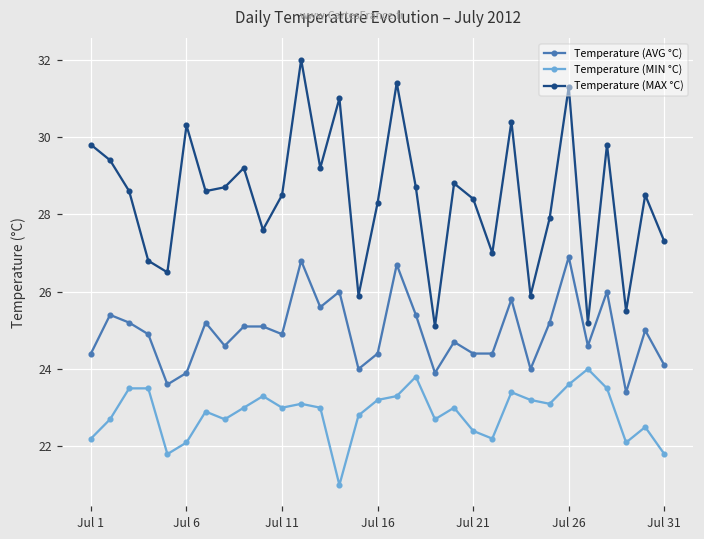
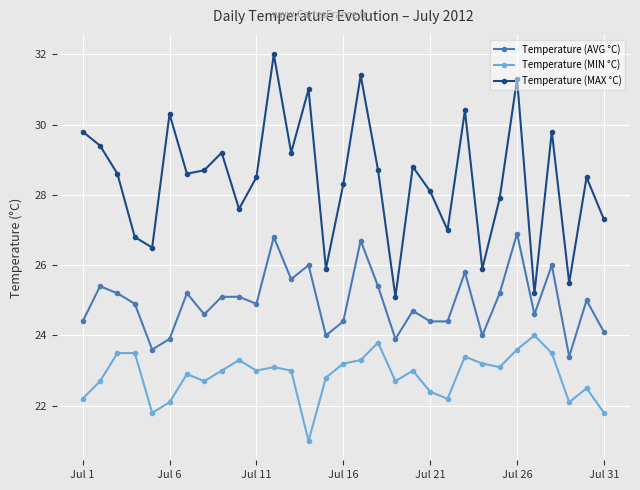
Temperature (MAX °C), Jul 21: 28.4 -> 28.1
